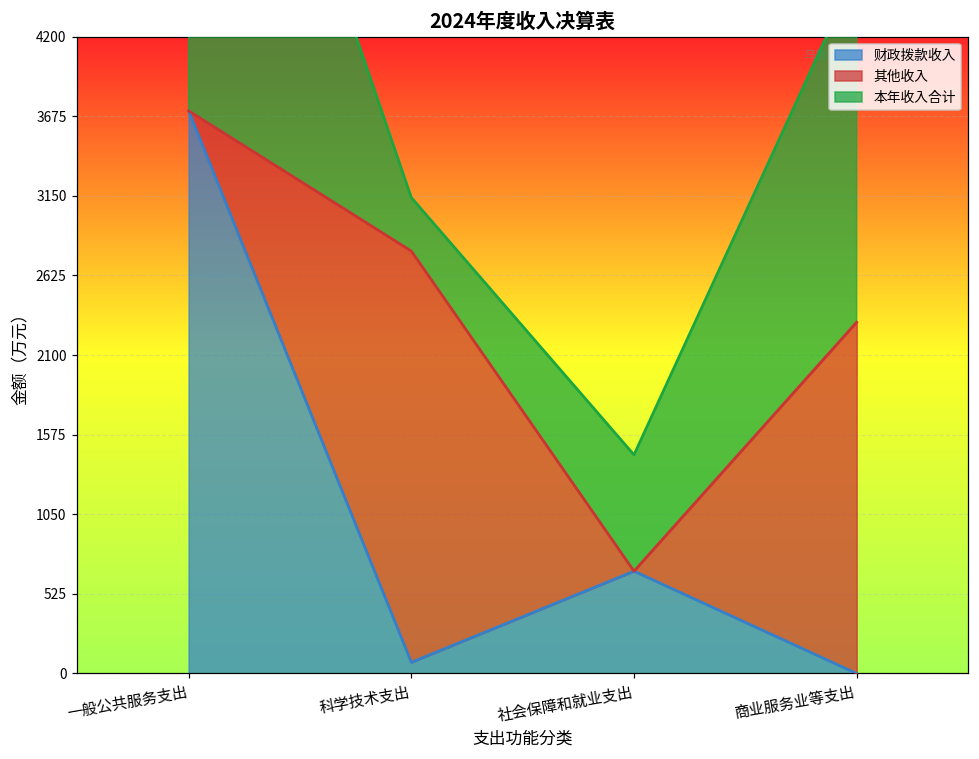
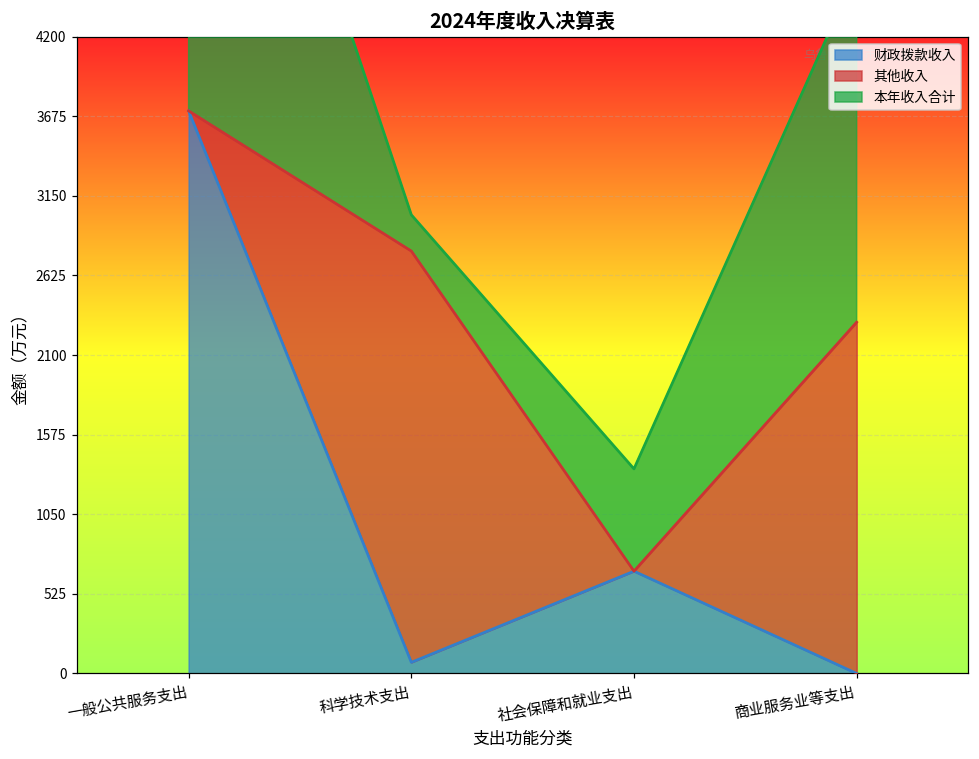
本年收入合计, 科学技术支出: 350 -> 240
本年收入合计, 社会保障和就业支出: 770 -> 670
